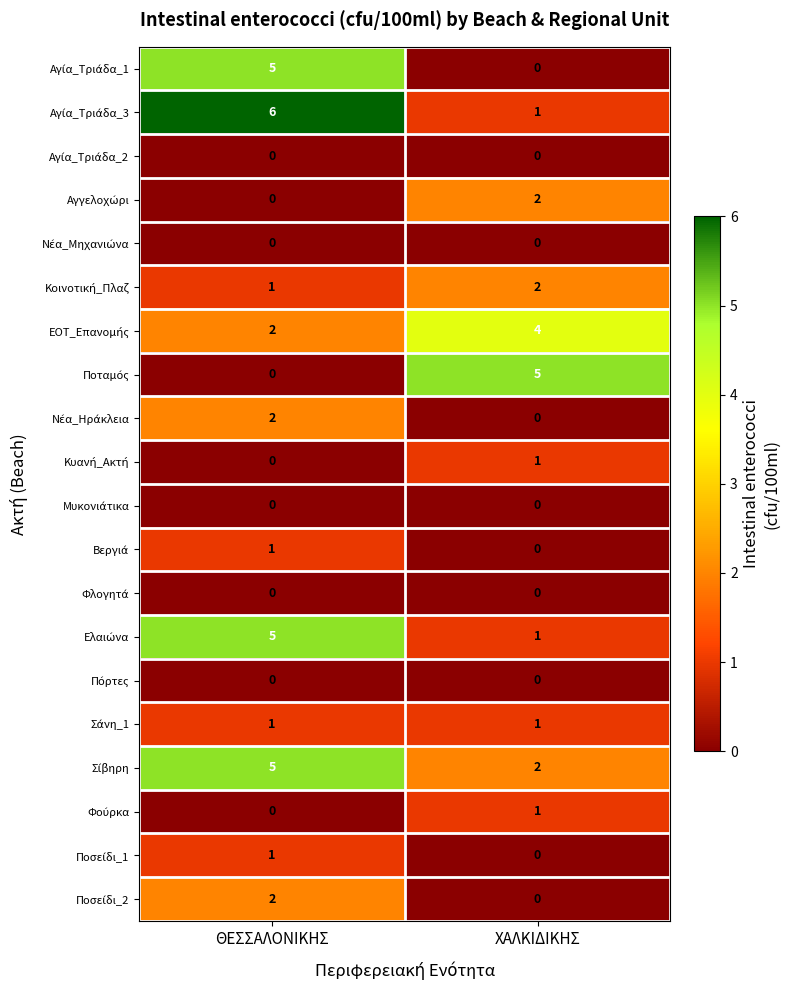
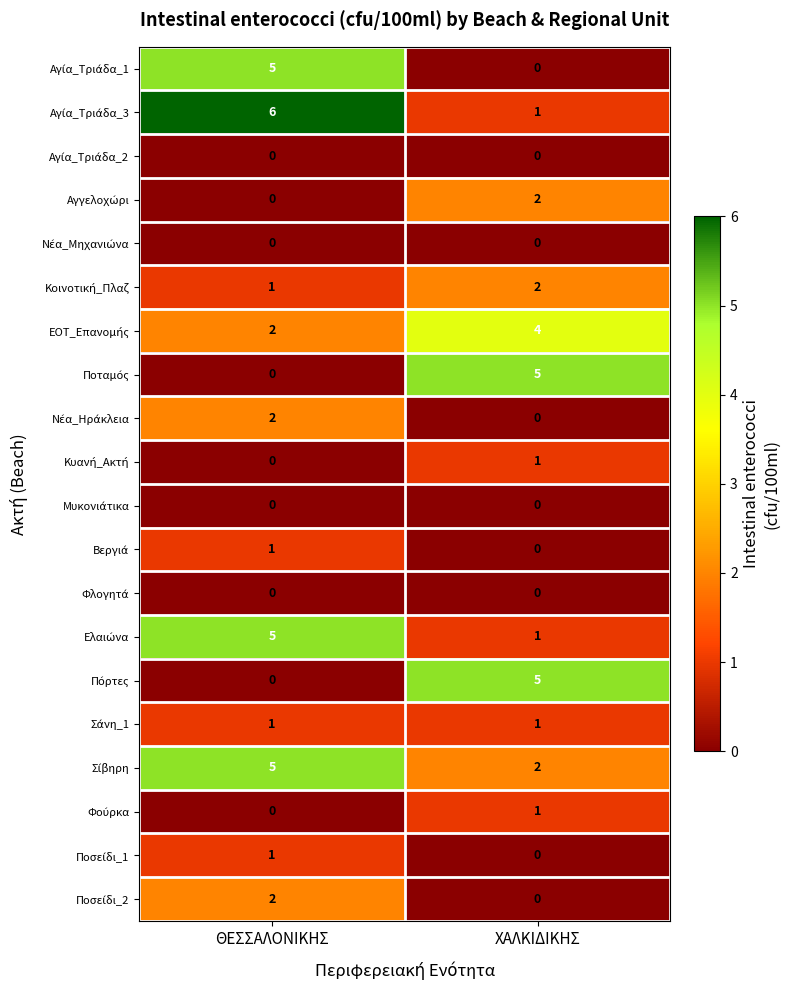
Πόρτες, ΧΑΛΚΙΔΙΚΗΣ: 0 -> 5
